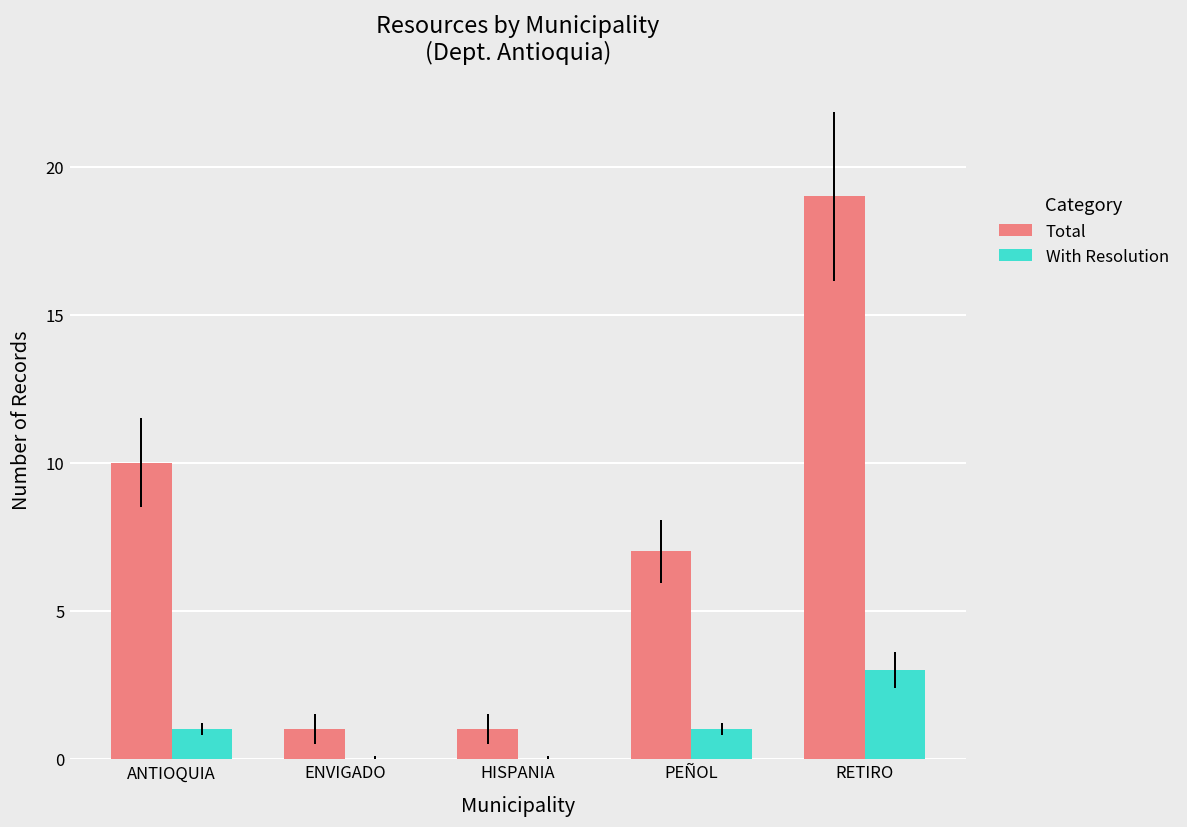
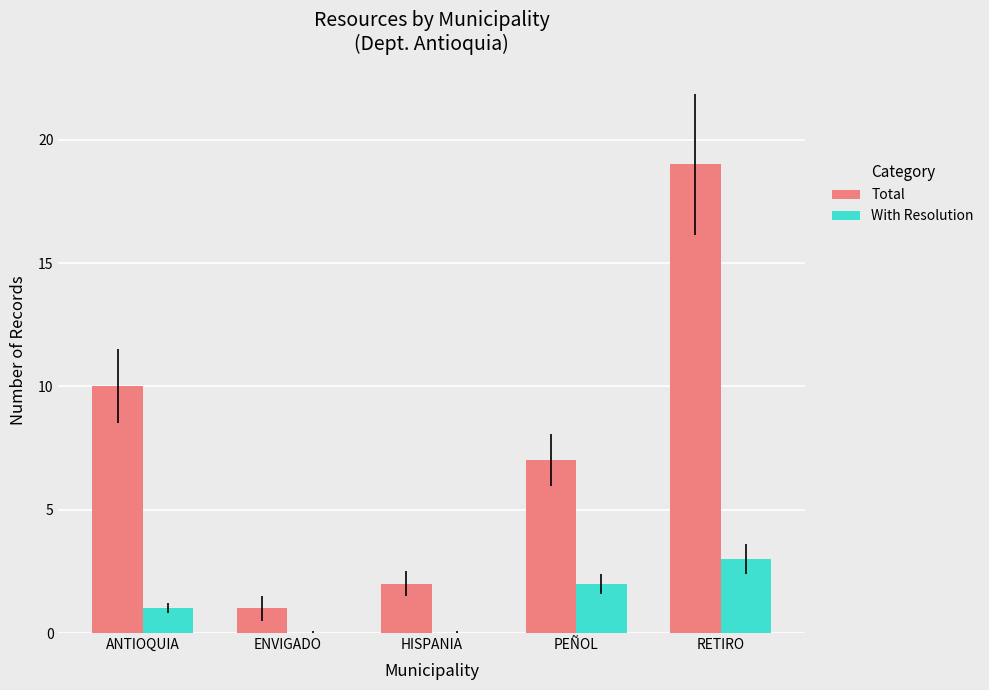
Total, HISPANIA: 1 -> 2
With Resolution, PEÑOL: 1 -> 2
